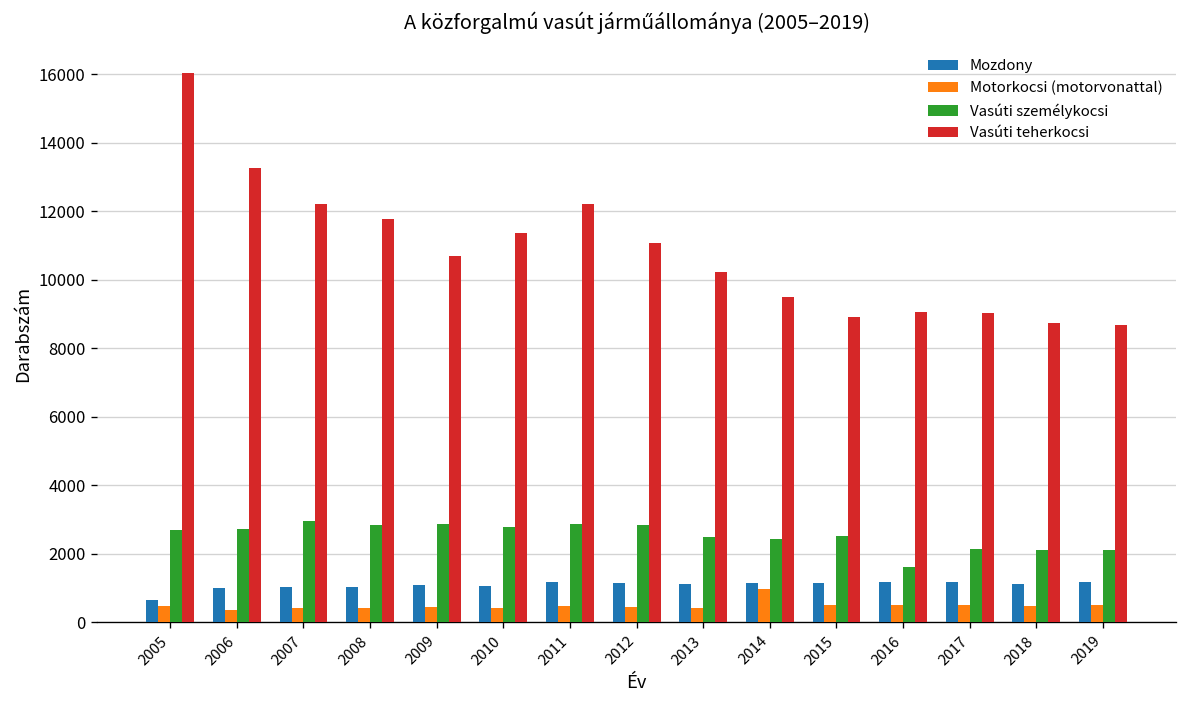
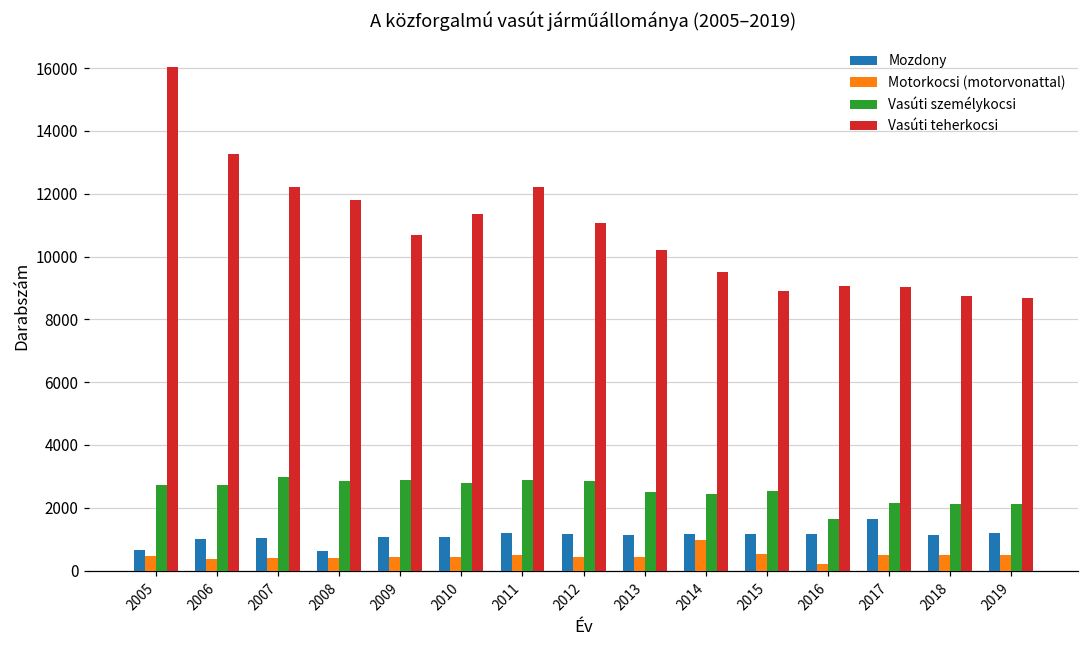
Mozdony, 2008: 1000 -> 600
Motorkocsi (motorvonattal), 2016: 500 -> 200
Mozdony, 2017: 1200 -> 1600
